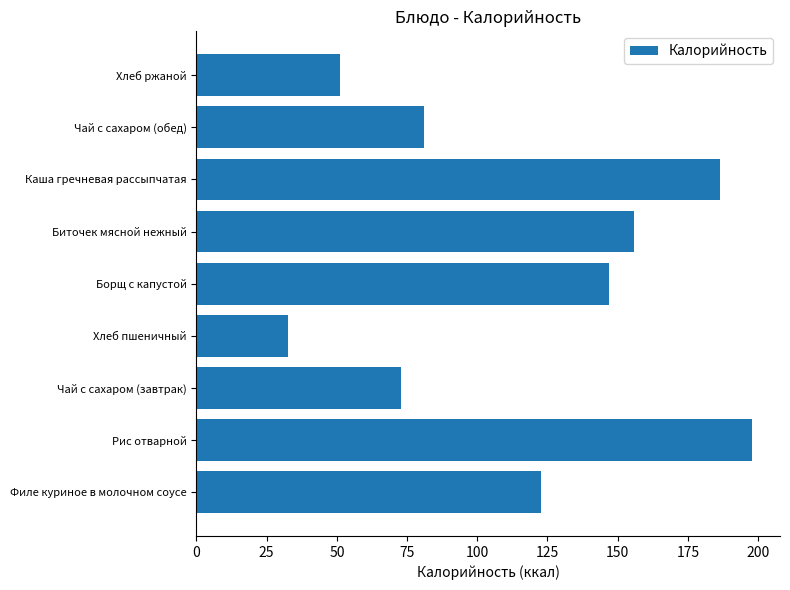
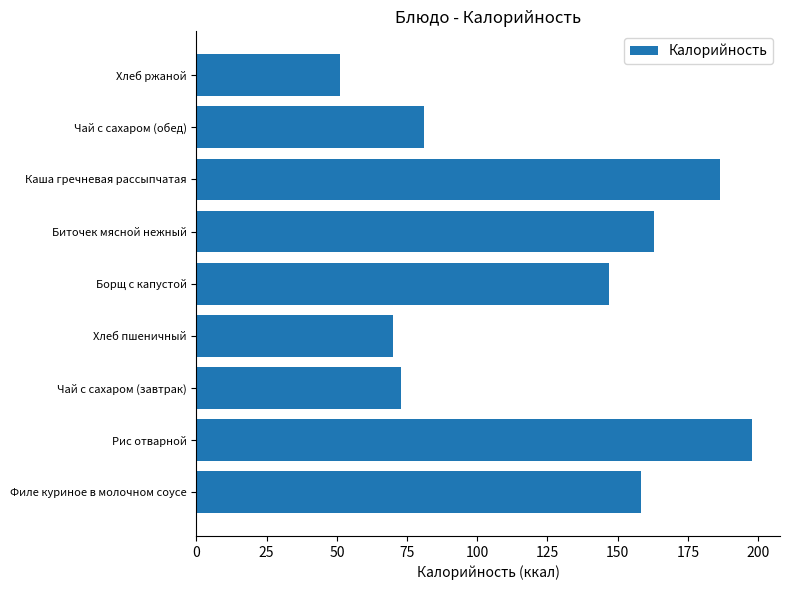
Биточек мясной нежный: 156 -> 163
Хлеб пшеничный: 33 -> 70
Филе куриное в молочном соусе: 123 -> 158
